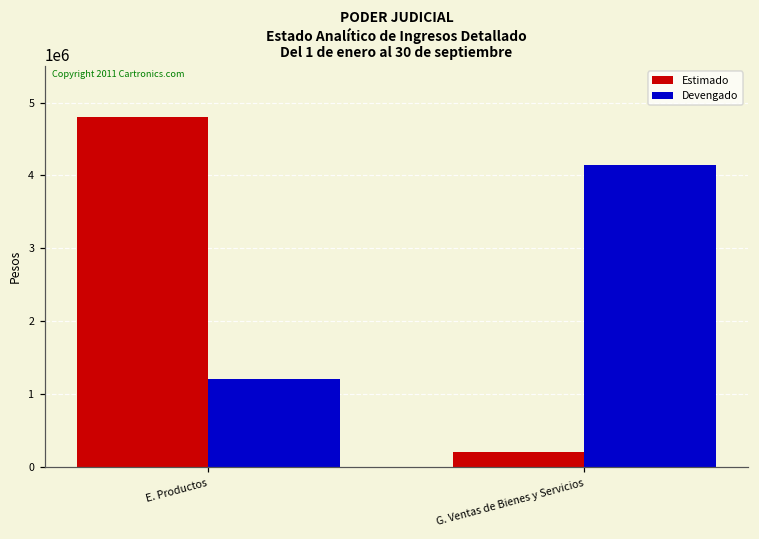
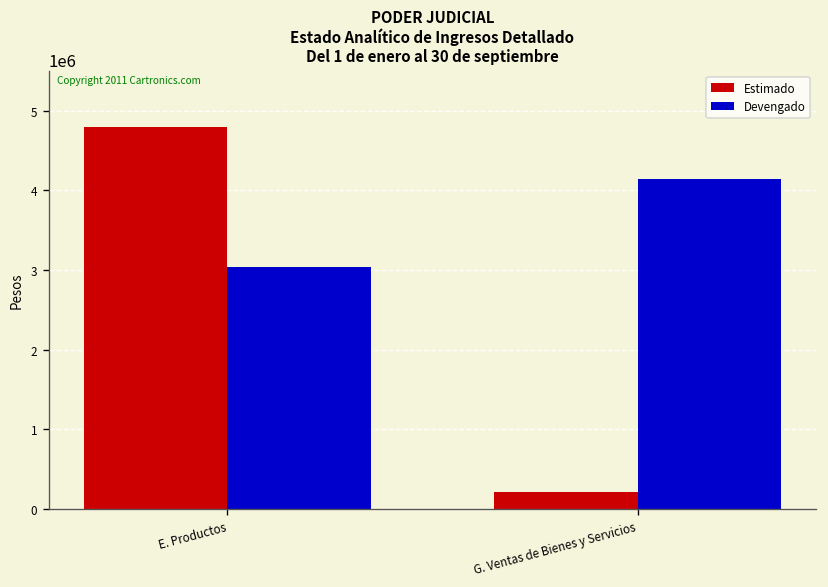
Devengado, E. Productos: 1200000 -> 3000000
